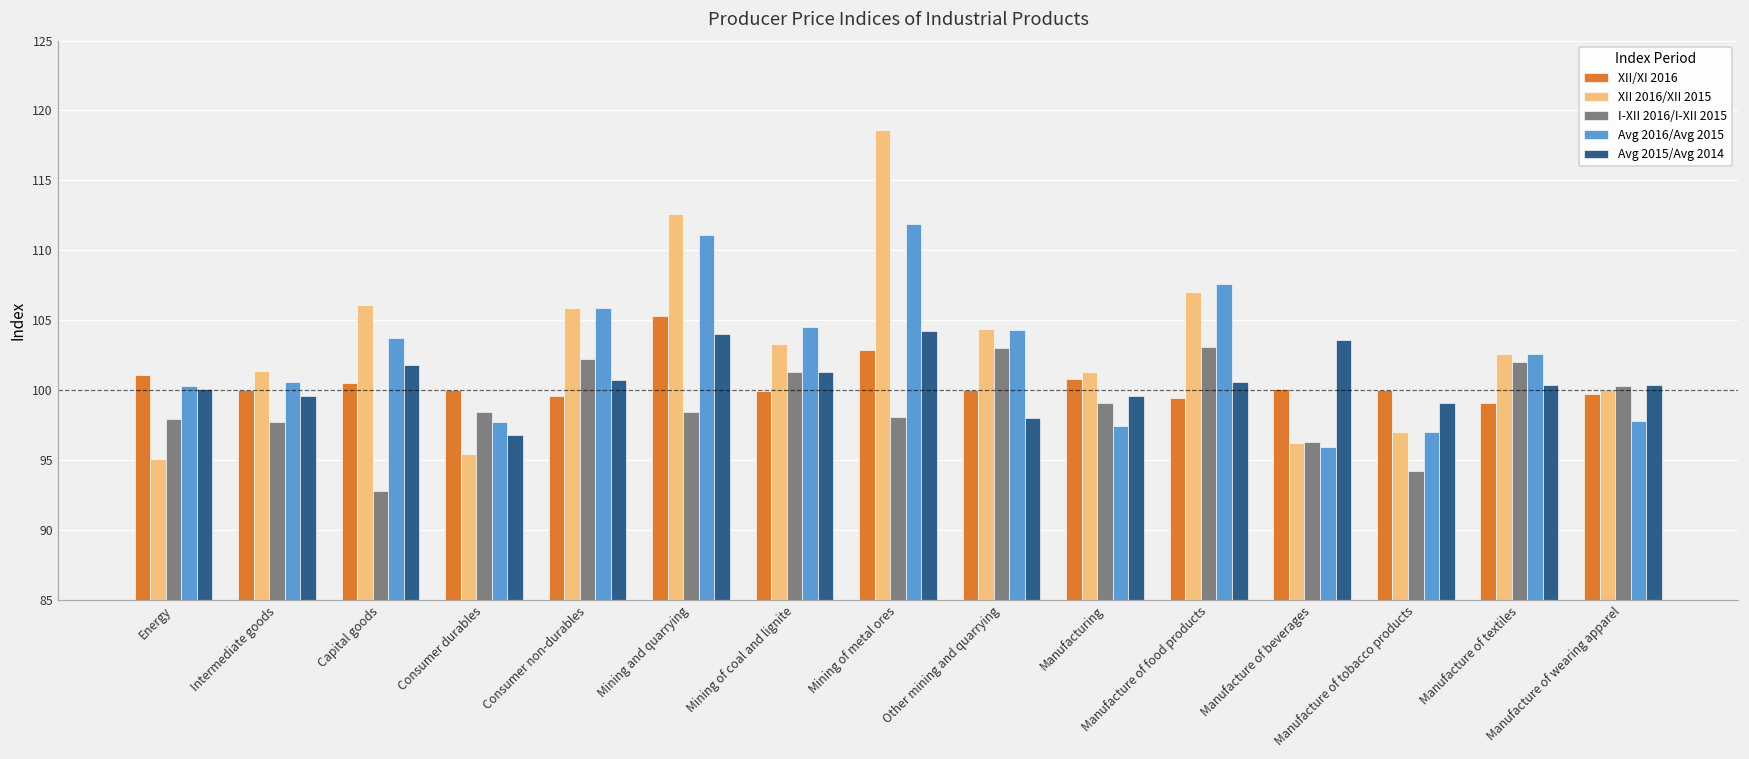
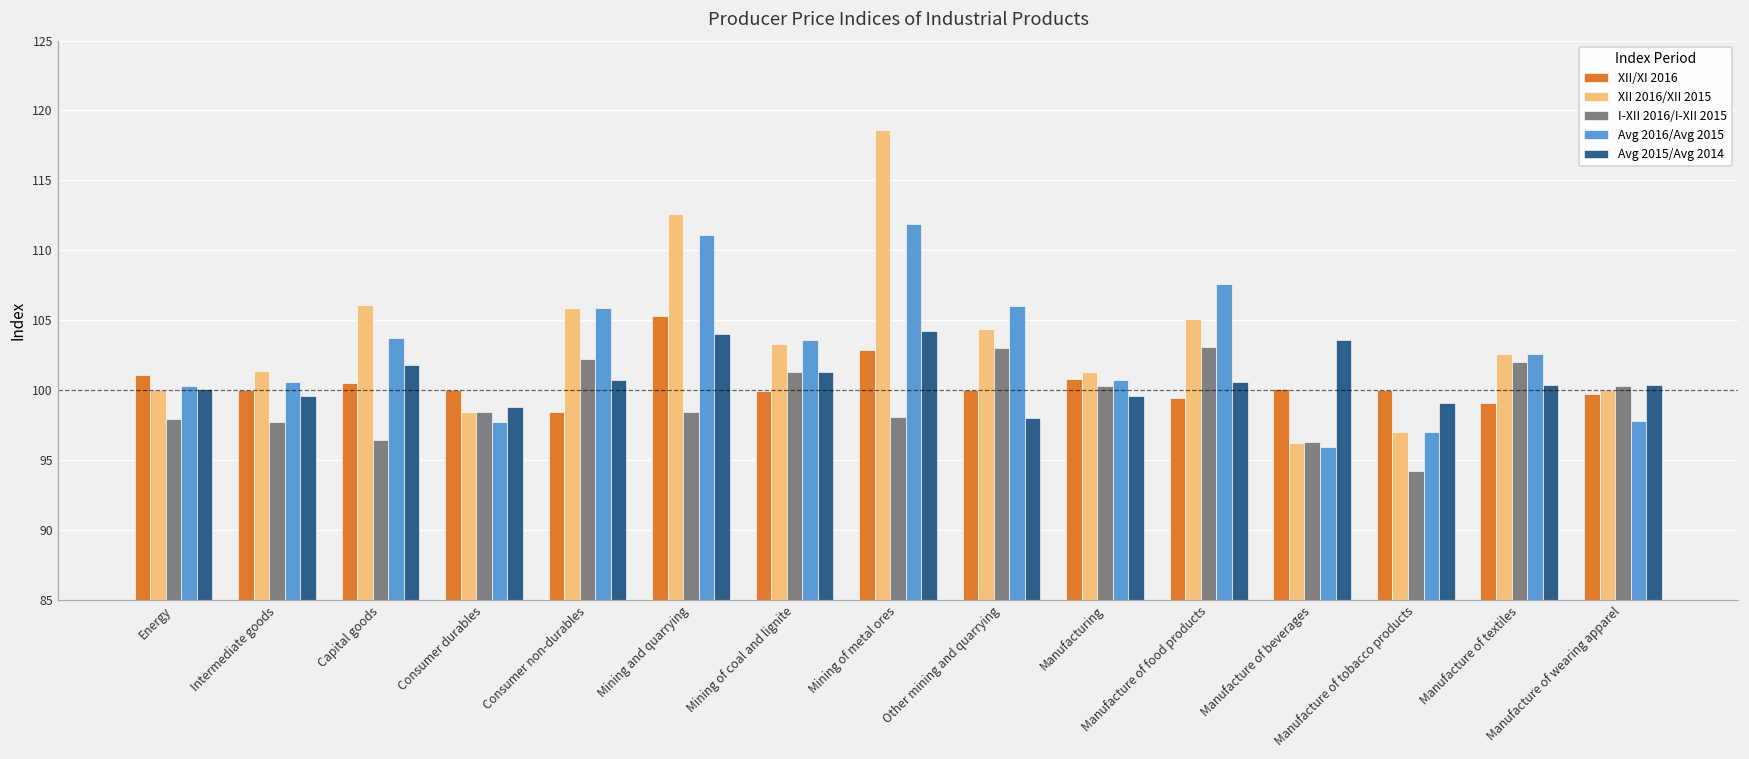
XII 2016/XII 2015, Energy: 95.1 -> 100.0
I-XII 2016/I-XII 2015, Capital goods: 92.8 -> 96.4
XII 2016/XII 2015, Consumer durables: 95.4 -> 98.4
Avg 2015/Avg 2014, Consumer durables: 96.8 -> 98.8
XII/XI 2016, Consumer non-durables: 99.6 -> 98.4
Avg 2016/Avg 2015, Mining of coal and lignite: 104.5 -> 103.6
Avg 2016/Avg 2015, Other mining and quarrying: 104.3 -> 106.0
I-XII 2016/I-XII 2015, Manufacturing: 99.1 -> 100.3
Avg 2016/Avg 2015, Manufacturing: 97.4 -> 100.7
XII 2016/XII 2015, Manufacture of food products: 107.0 -> 105.1
